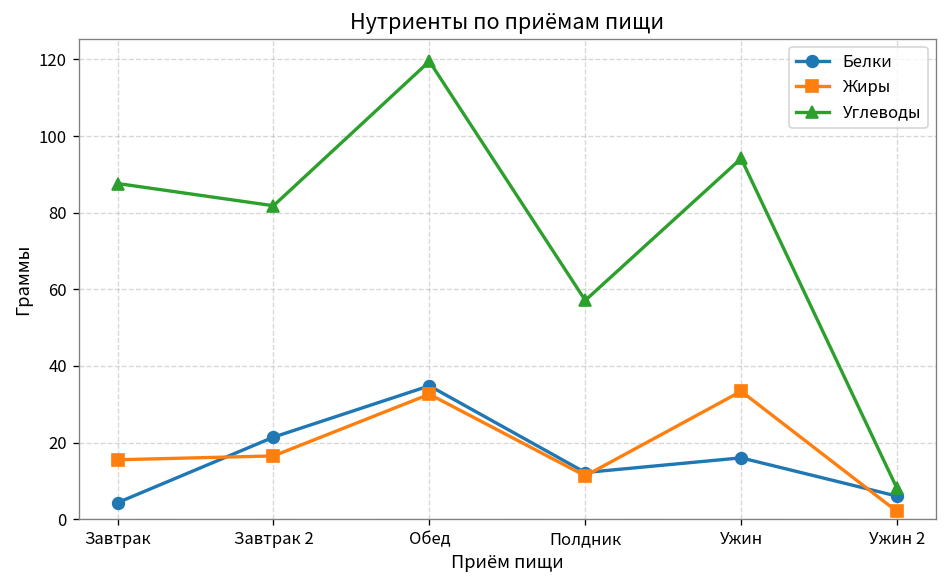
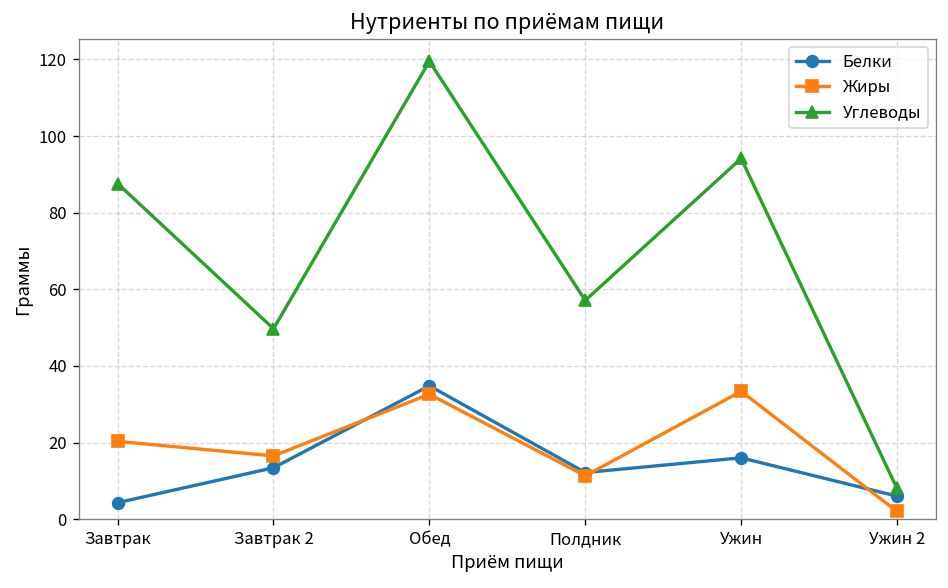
Жиры, Завтрак: 16 -> 20
Белки, Завтрак 2: 21 -> 13
Углеводы, Завтрак 2: 82 -> 50
